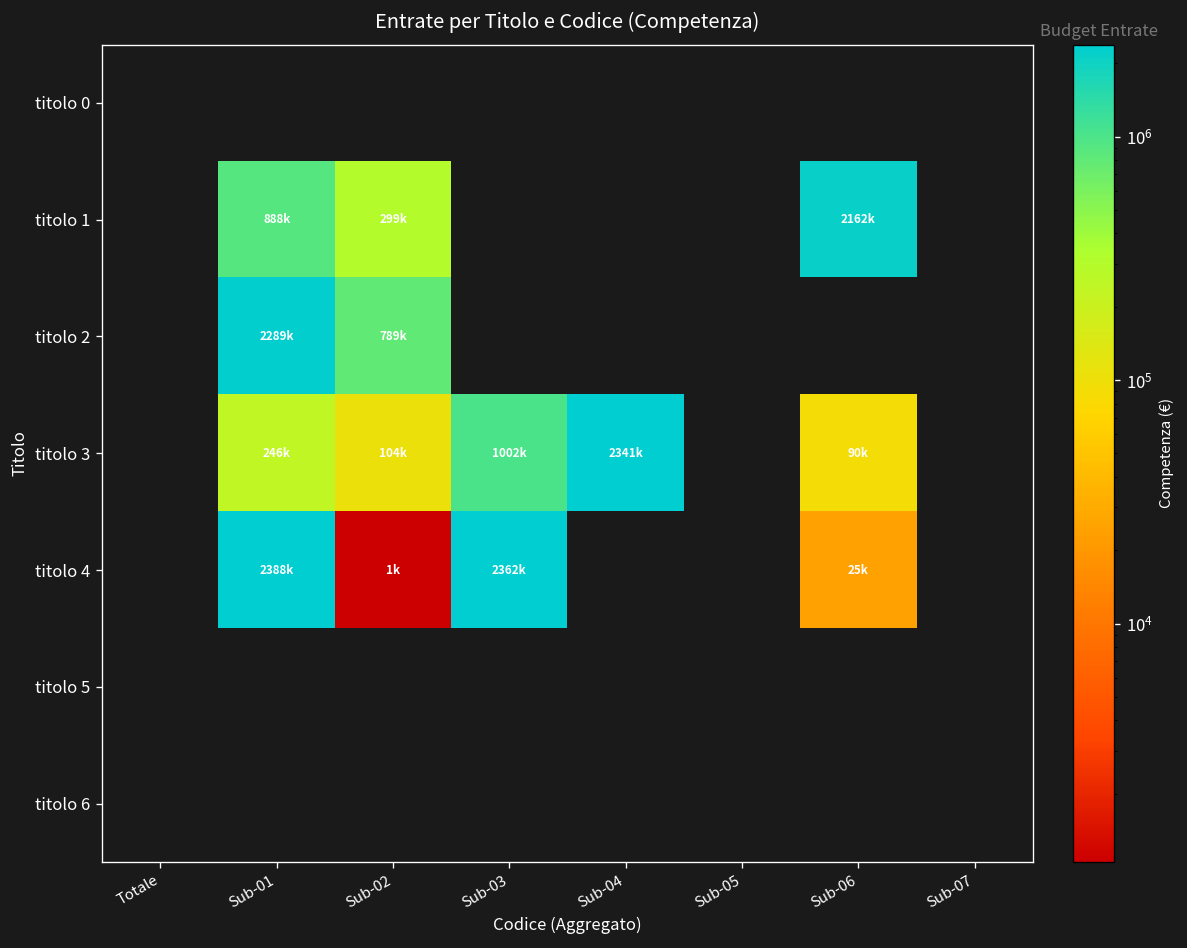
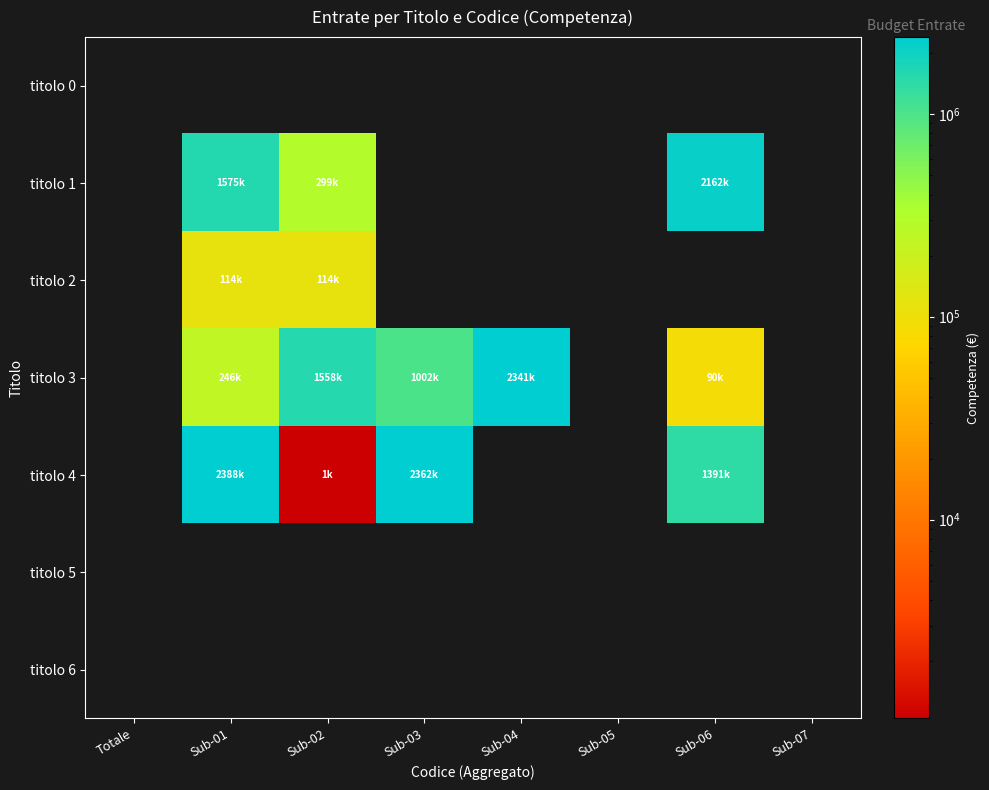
titolo 1, Sub-01: 888k -> 1575k
titolo 2, Sub-01: 2289k -> 114k
titolo 2, Sub-02: 789k -> 114k
titolo 3, Sub-02: 104k -> 1558k
titolo 4, Sub-06: 25k -> 1391k
